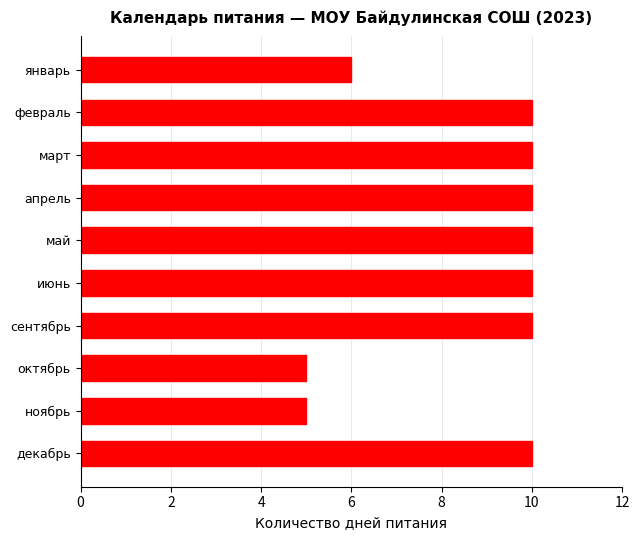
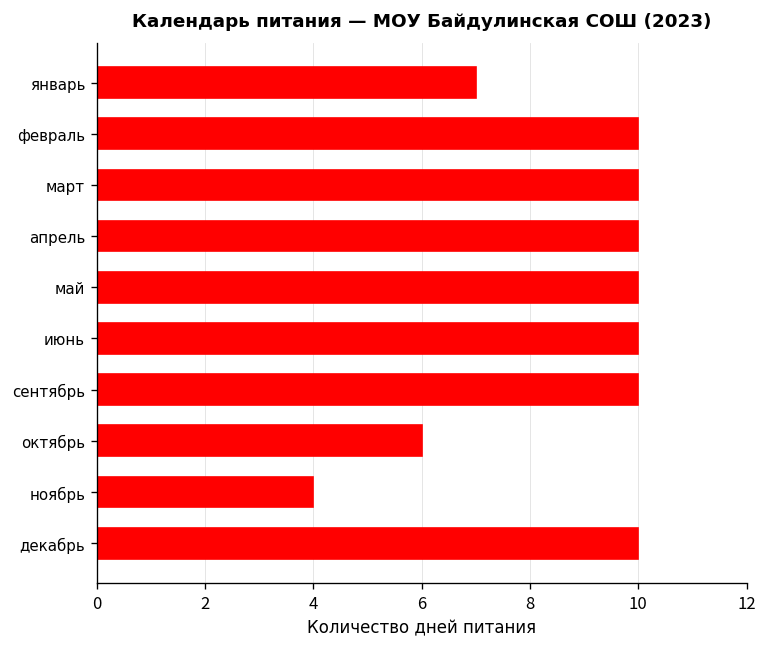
январь: 6 -> 7
октябрь: 5 -> 6
ноябрь: 5 -> 4
